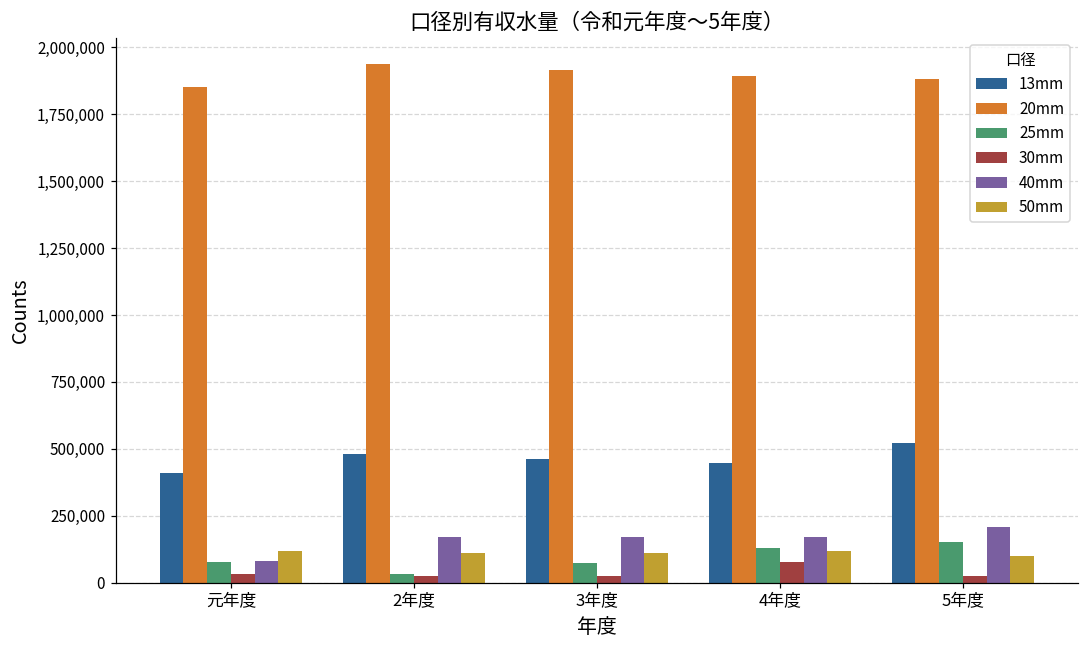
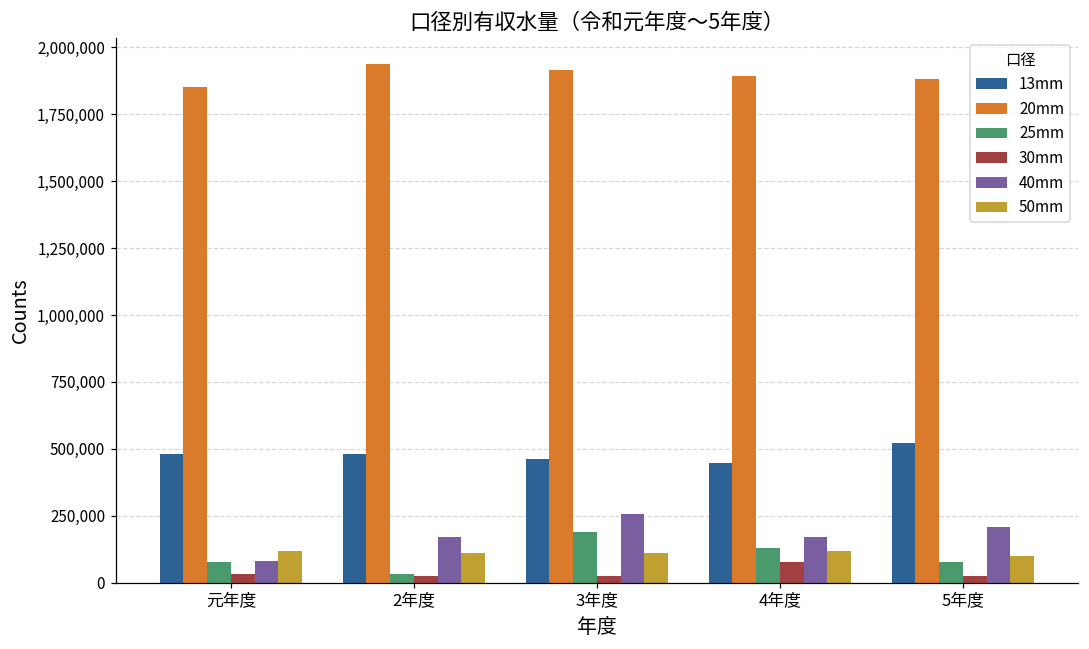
13mm, 元年度: 410,000 -> 480,000
25mm, 3年度: 80,000 -> 190,000
40mm, 3年度: 170,000 -> 260,000
25mm, 5年度: 150,000 -> 80,000
